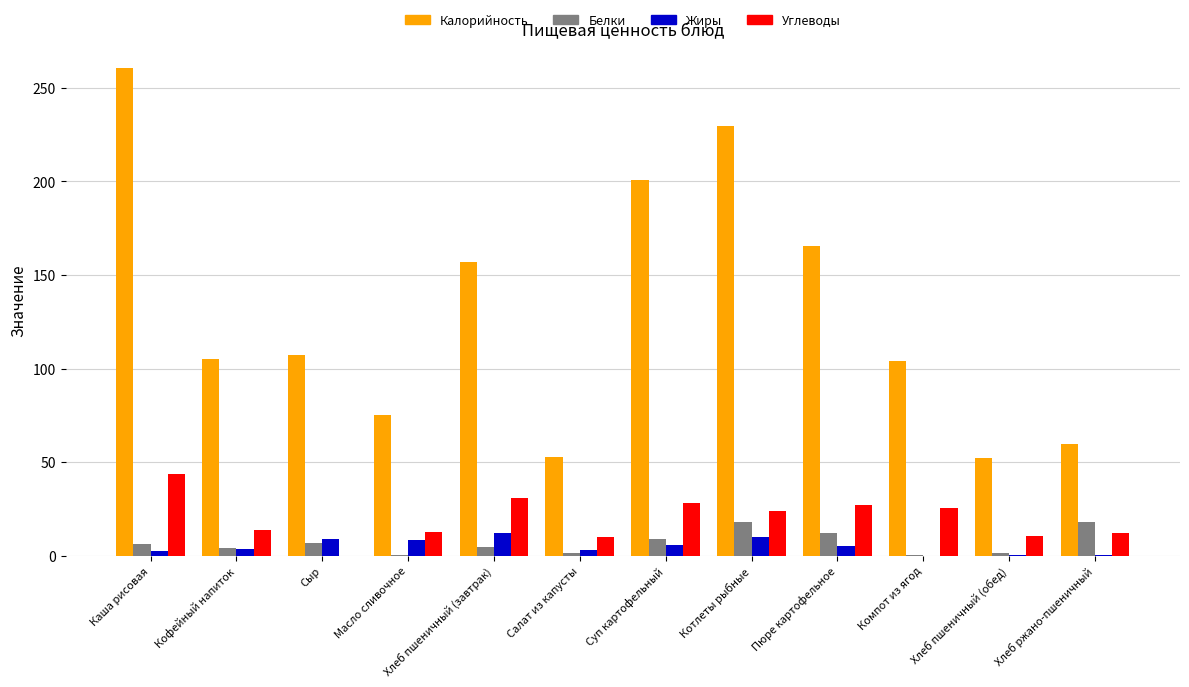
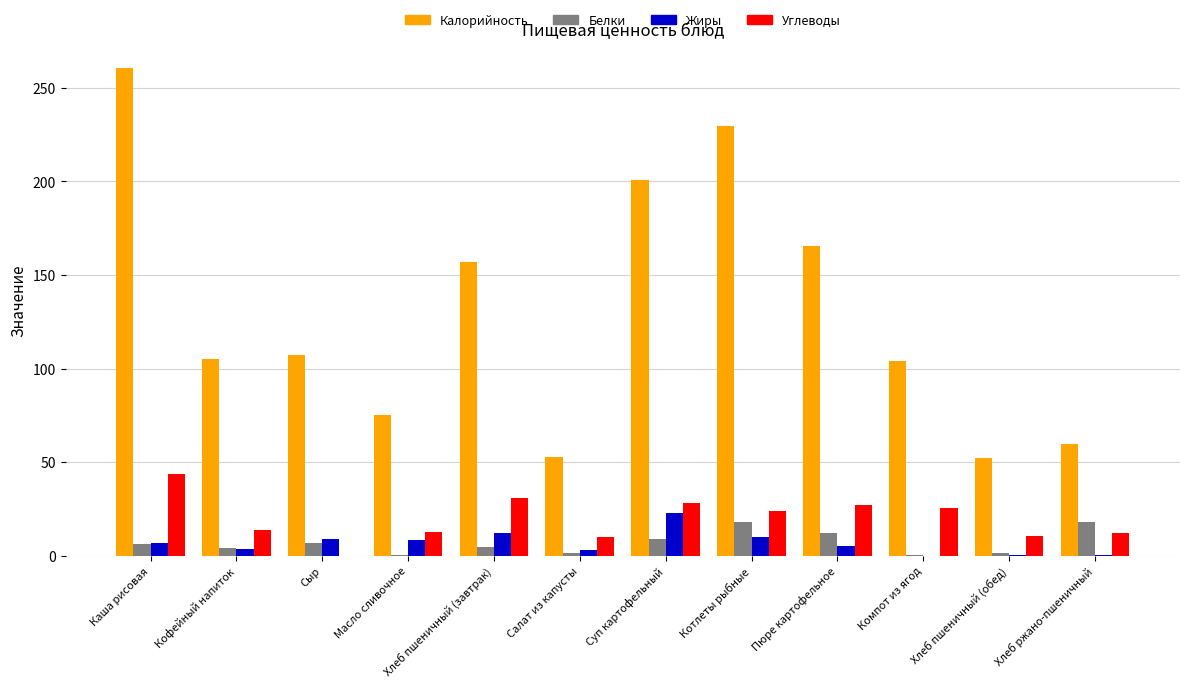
Жиры, Каша рисовая: 3 -> 7
Жиры, Суп картофельный: 6 -> 23
